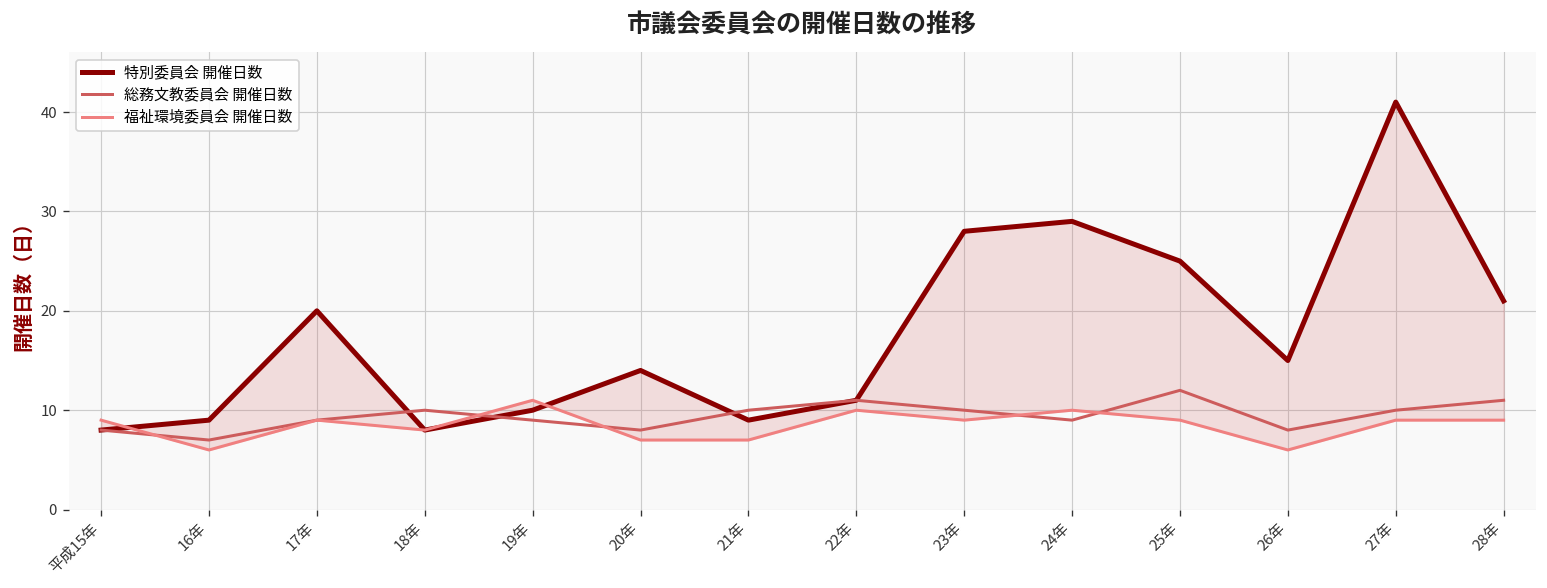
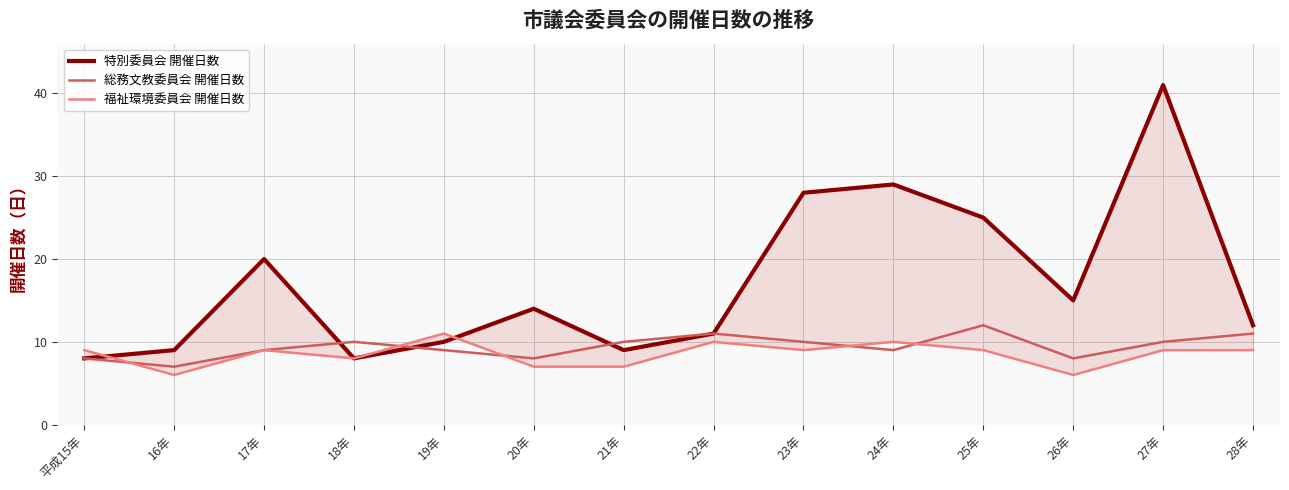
特別委員会 開催日数, 28年: 21 -> 12
